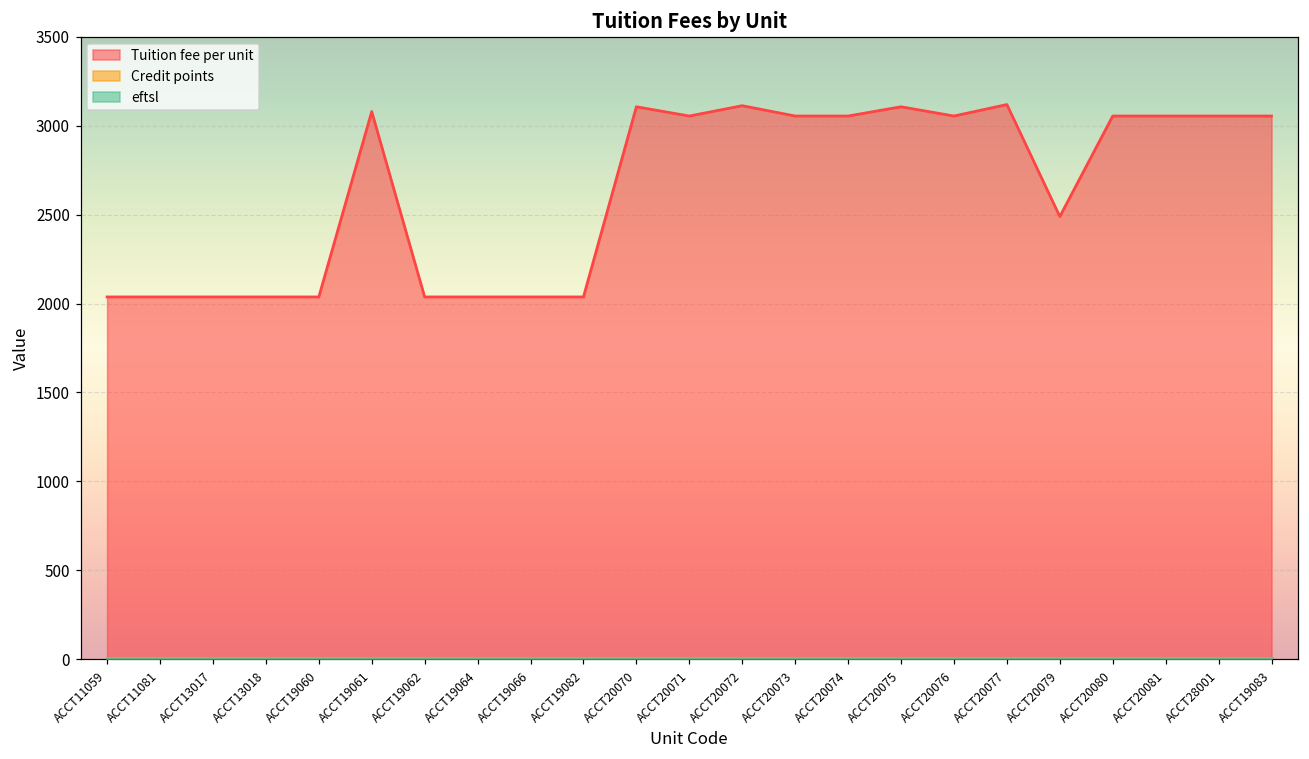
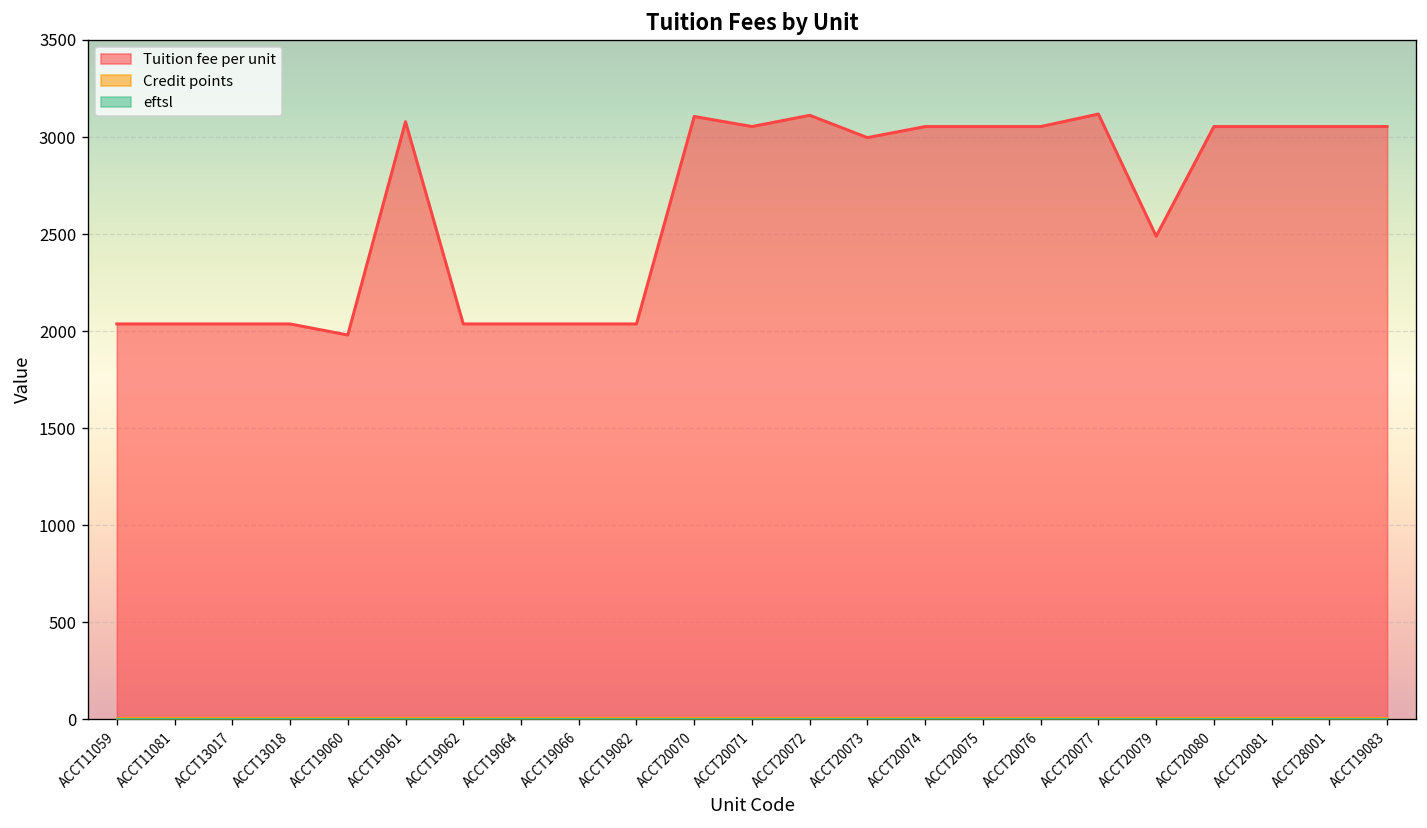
Tuition fee per unit, ACCT19060: 2040 -> 1980
Tuition fee per unit, ACCT20073: 3050 -> 3000
Tuition fee per unit, ACCT20075: 3110 -> 3050
